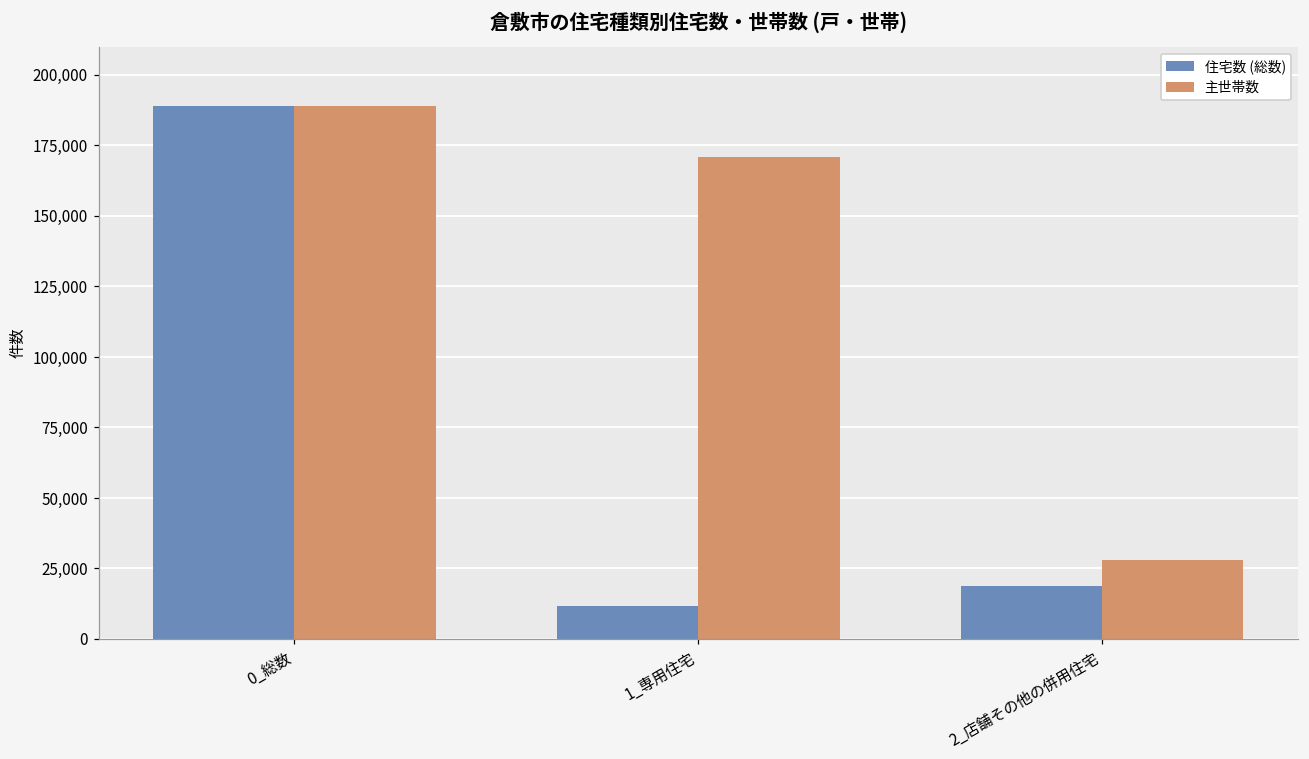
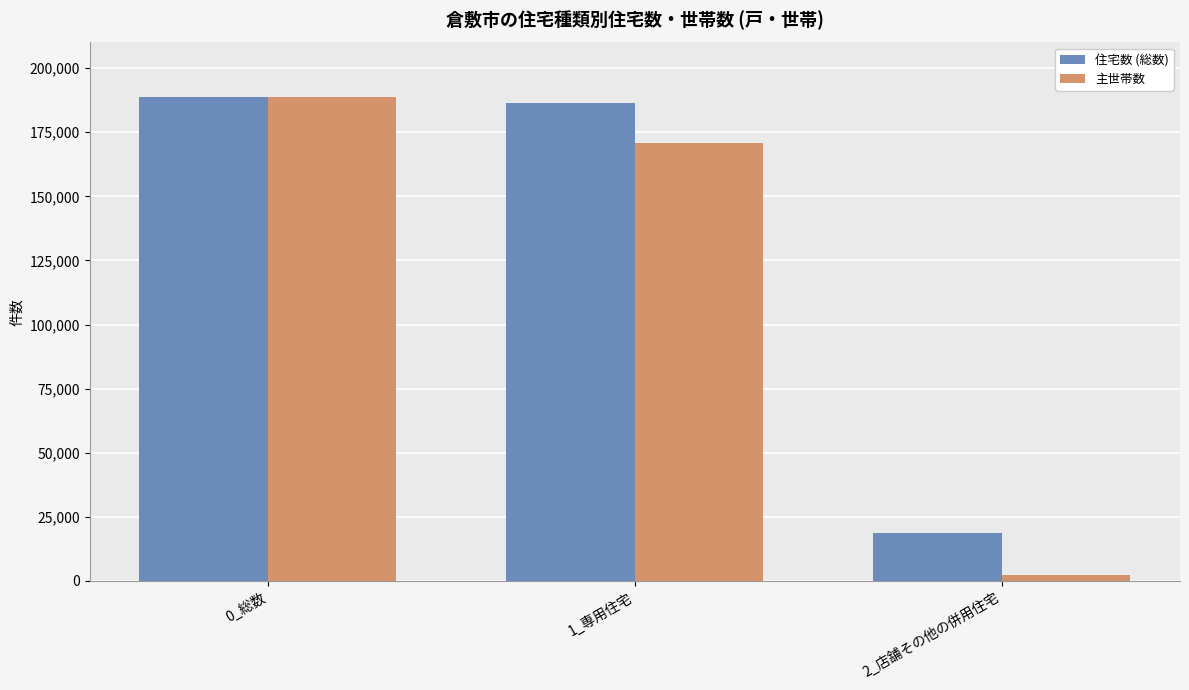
住宅数 (総数), 1_専用住宅: 12,000 -> 186,000
主世帯数, 2_店舗その他の併用住宅: 28,000 -> 2,000
